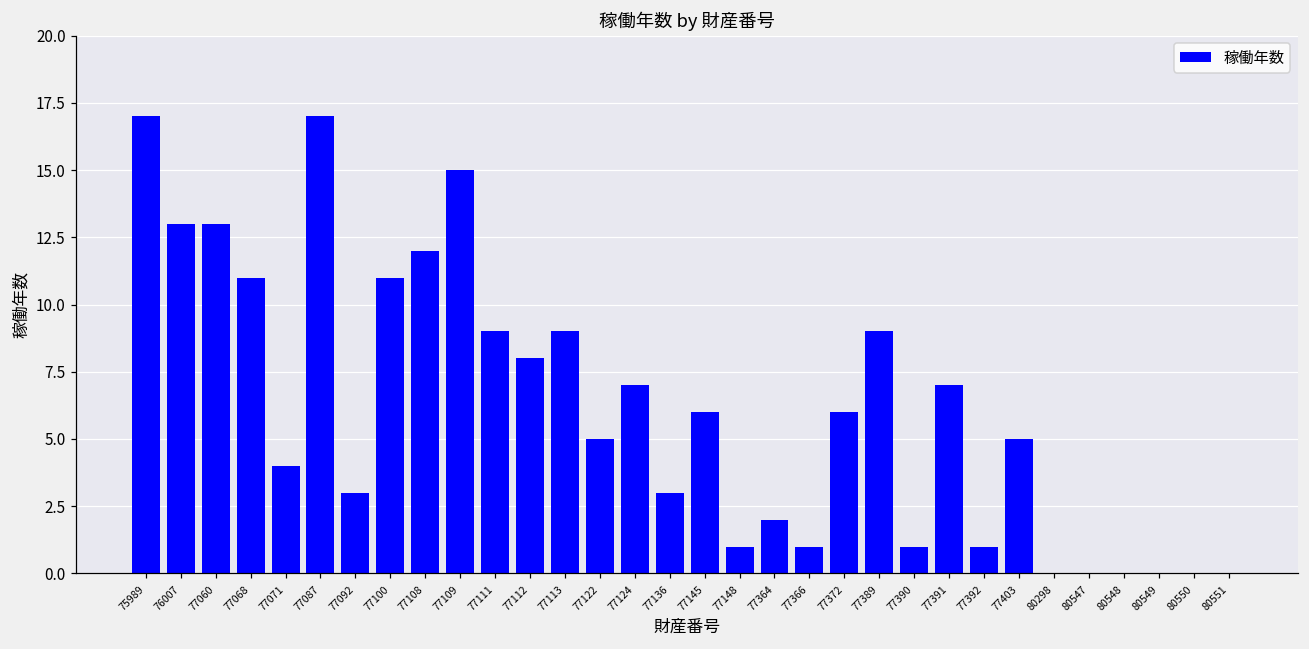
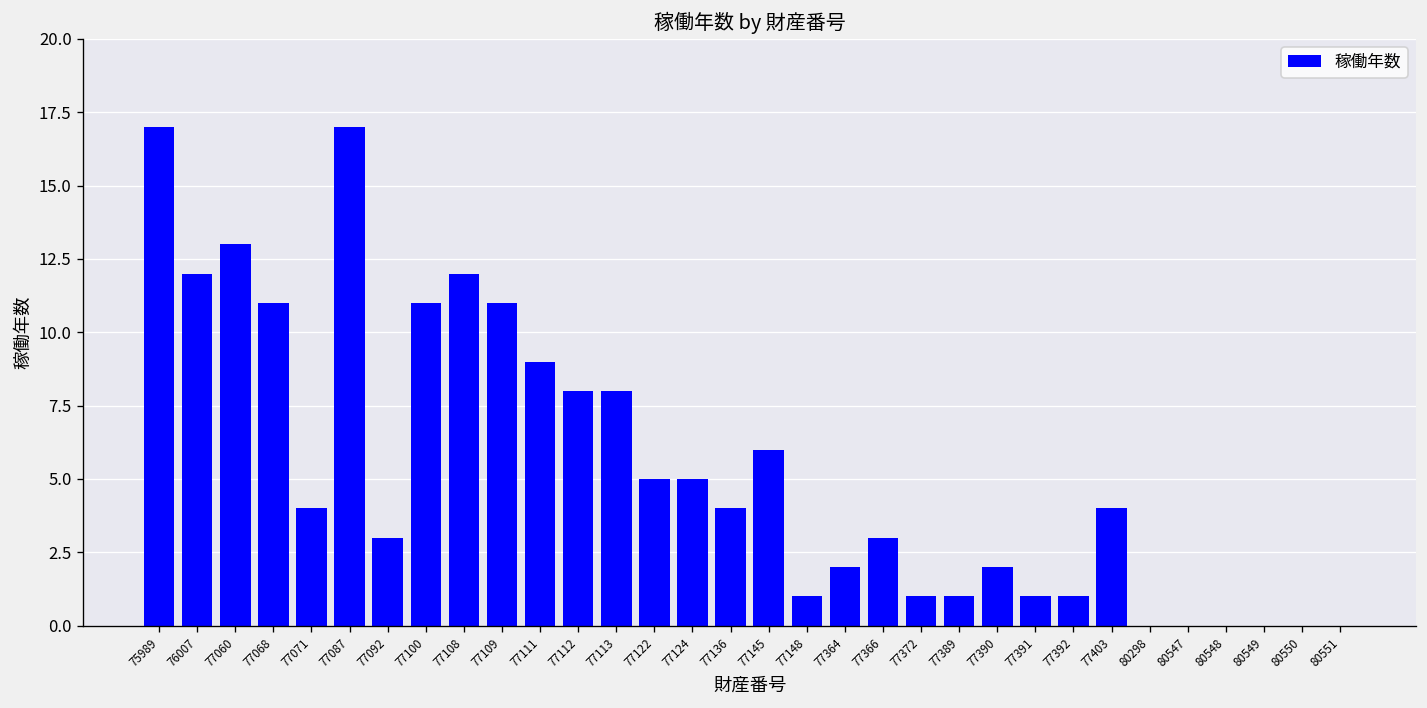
76007: 13 -> 12
77109: 15 -> 11
77113: 9 -> 8
77124: 7 -> 5
77136: 3 -> 4
77366: 1 -> 3
77372: 6 -> 1
77389: 9 -> 1
77390: 1 -> 2
77391: 7 -> 1
77403: 5 -> 4
